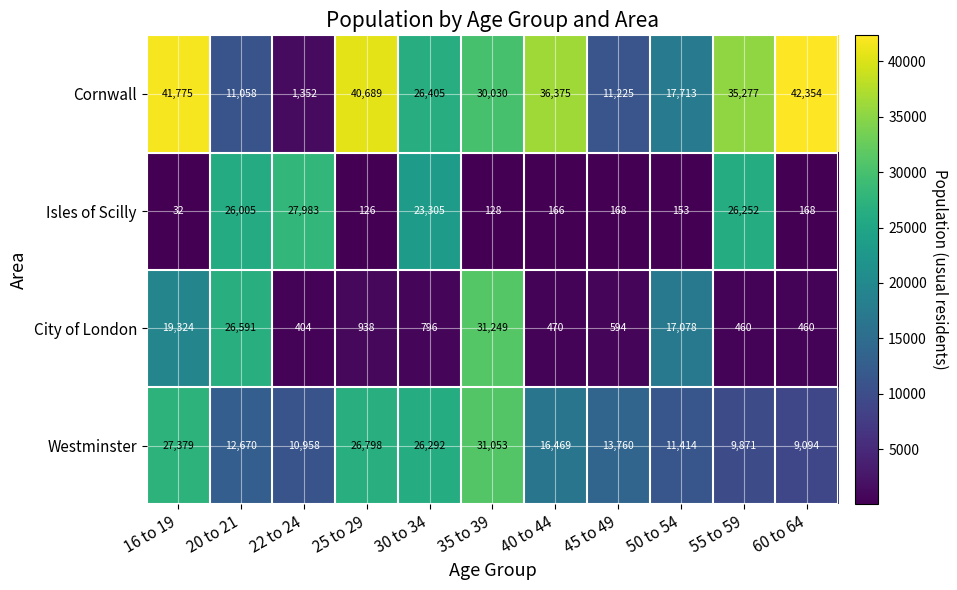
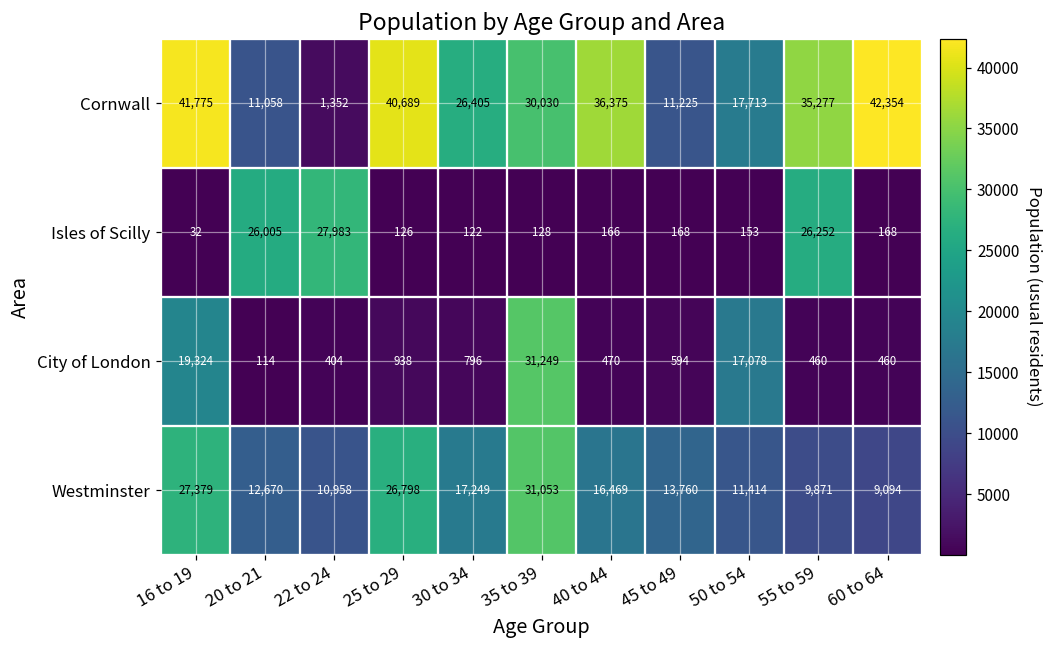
Isles of Scilly, 30 to 34: 23,305 -> 122
City of London, 20 to 21: 26,591 -> 114
Westminster, 30 to 34: 26,292 -> 17,249
